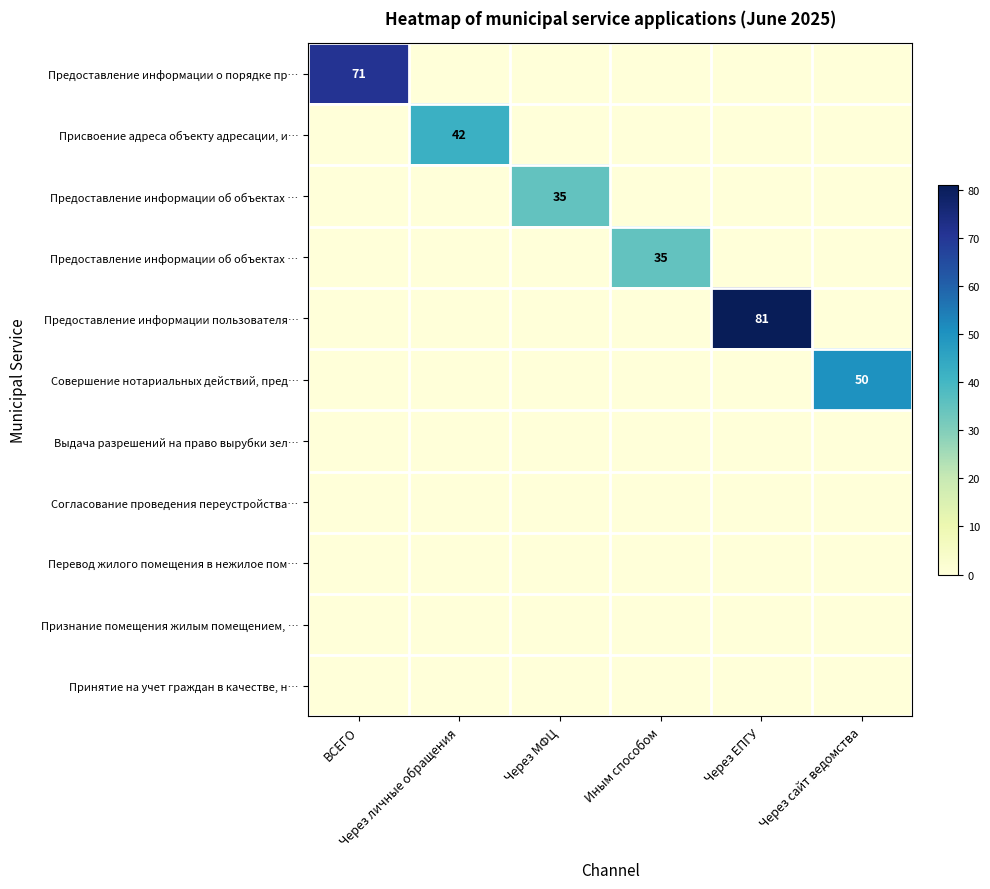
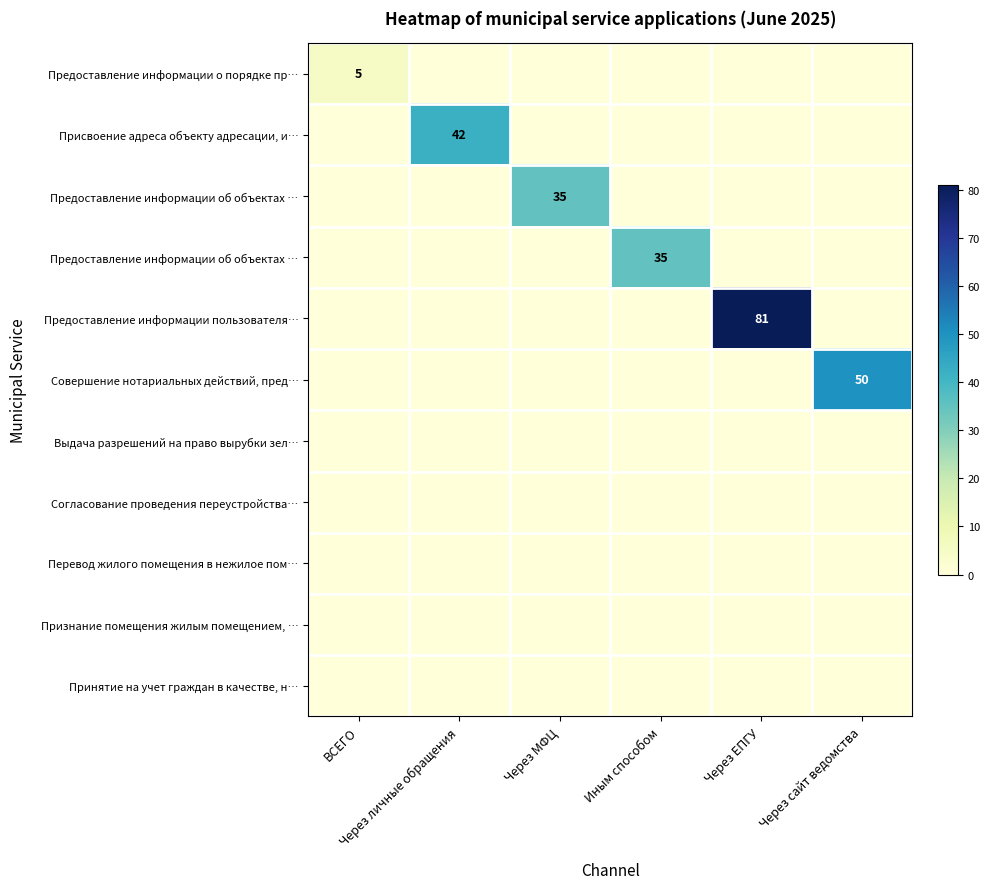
Предоставление информации о порядке пр…, ВСЕГО: 71 -> 5
